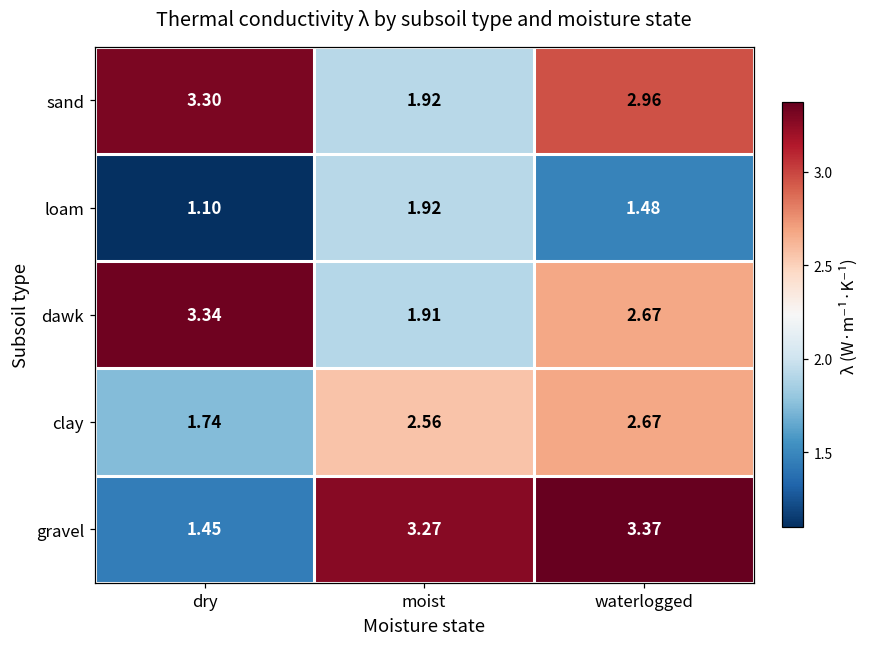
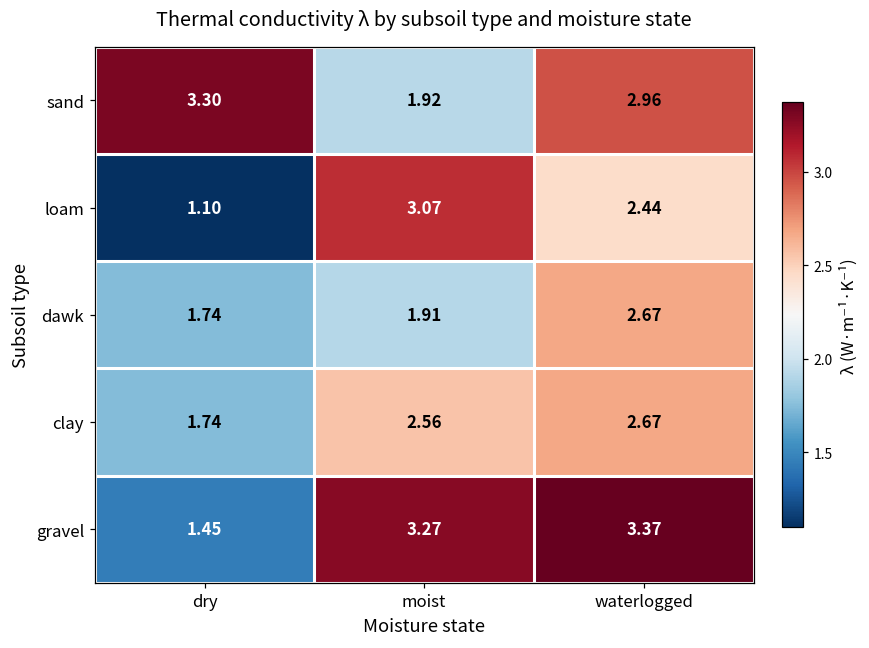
loam, moist: 1.92 -> 3.07
loam, waterlogged: 1.48 -> 2.44
dawk, dry: 3.34 -> 1.74
